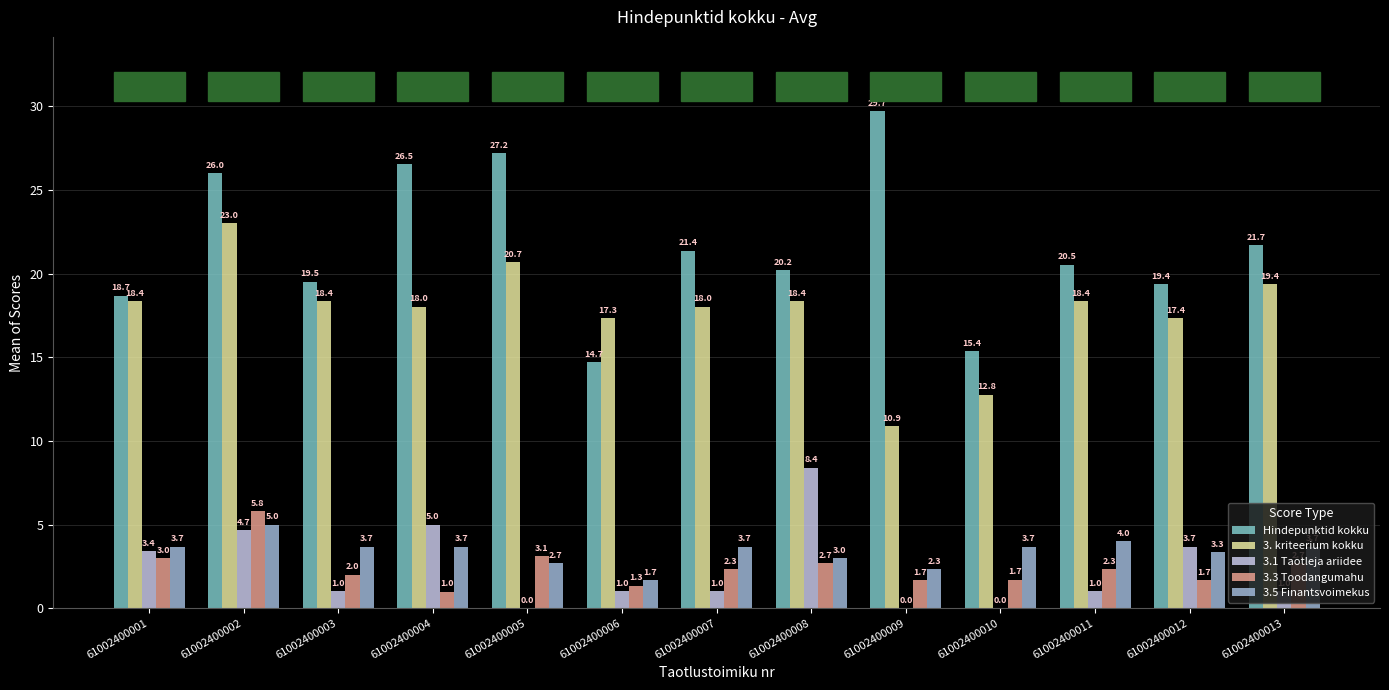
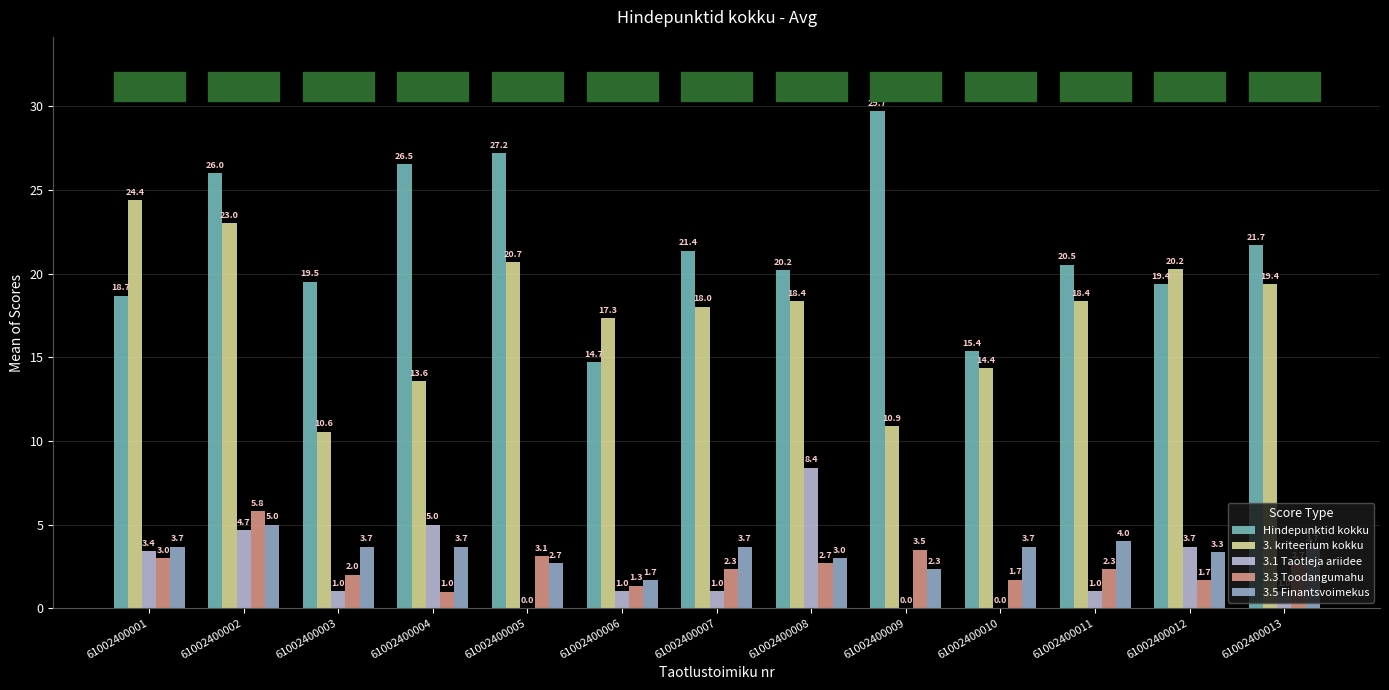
3. kriteerium kokku, 61002400001: 18.4 -> 24.4
3. kriteerium kokku, 61002400003: 18.4 -> 10.6
3. kriteerium kokku, 61002400004: 18.0 -> 13.6
3.3 Toodangumahu, 61002400009: 1.7 -> 3.5
3. kriteerium kokku, 61002400010: 12.8 -> 14.4
3. kriteerium kokku, 61002400012: 17.4 -> 20.2
